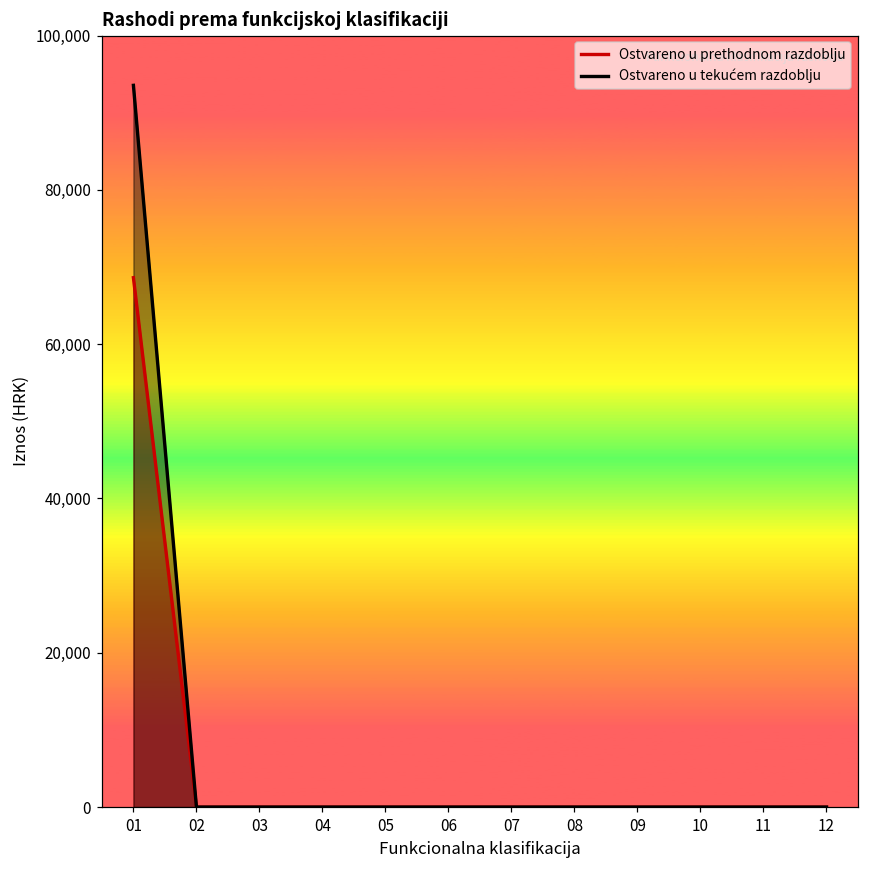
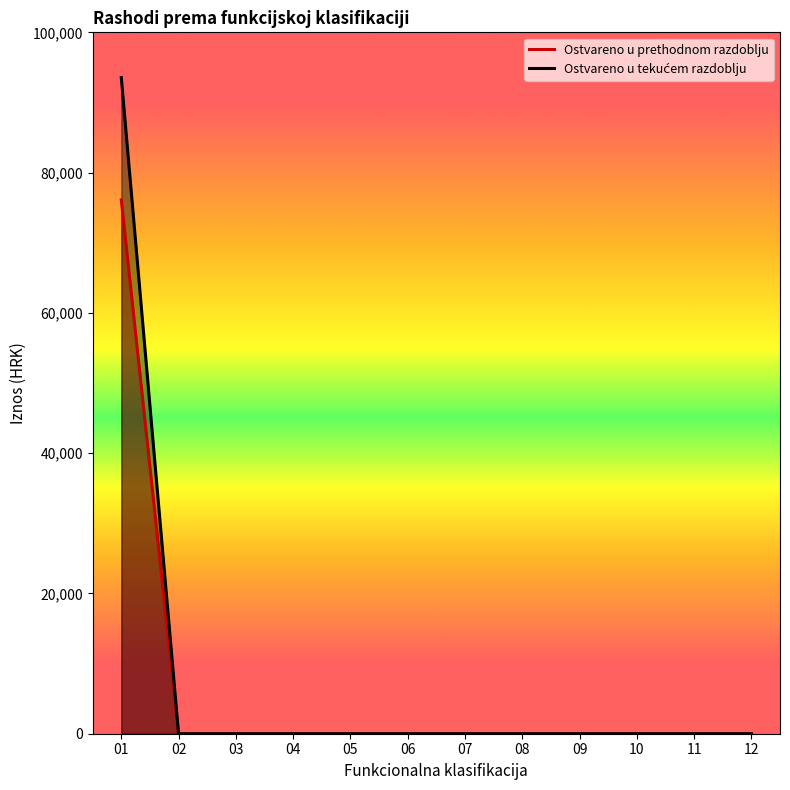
Ostvareno u prethodnom razdoblju, 01: 69,000 -> 76,000
